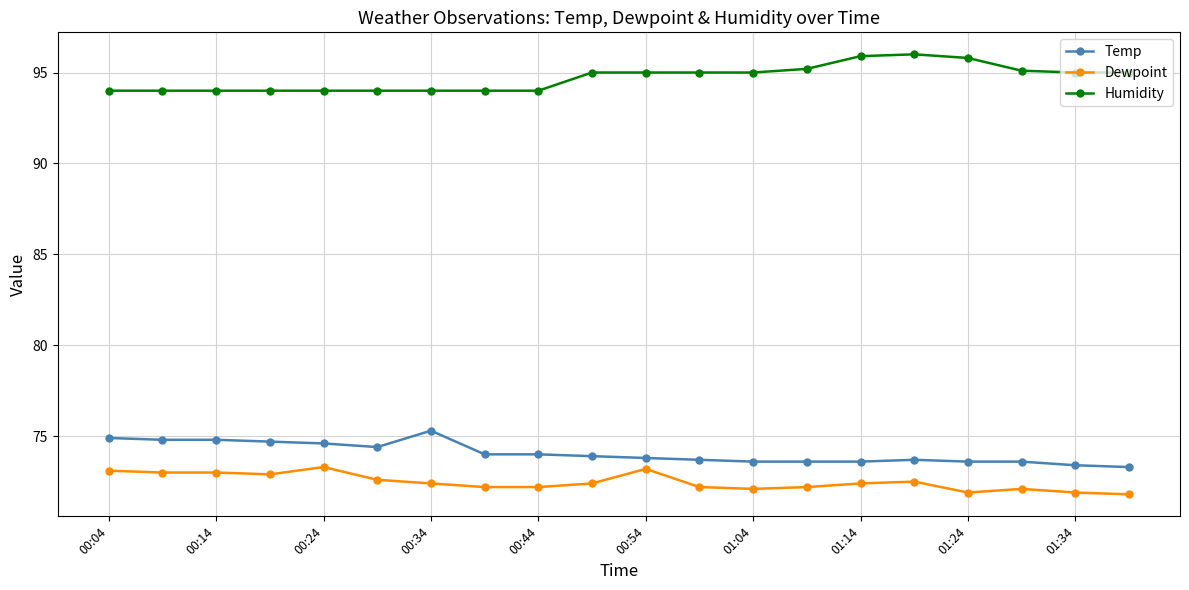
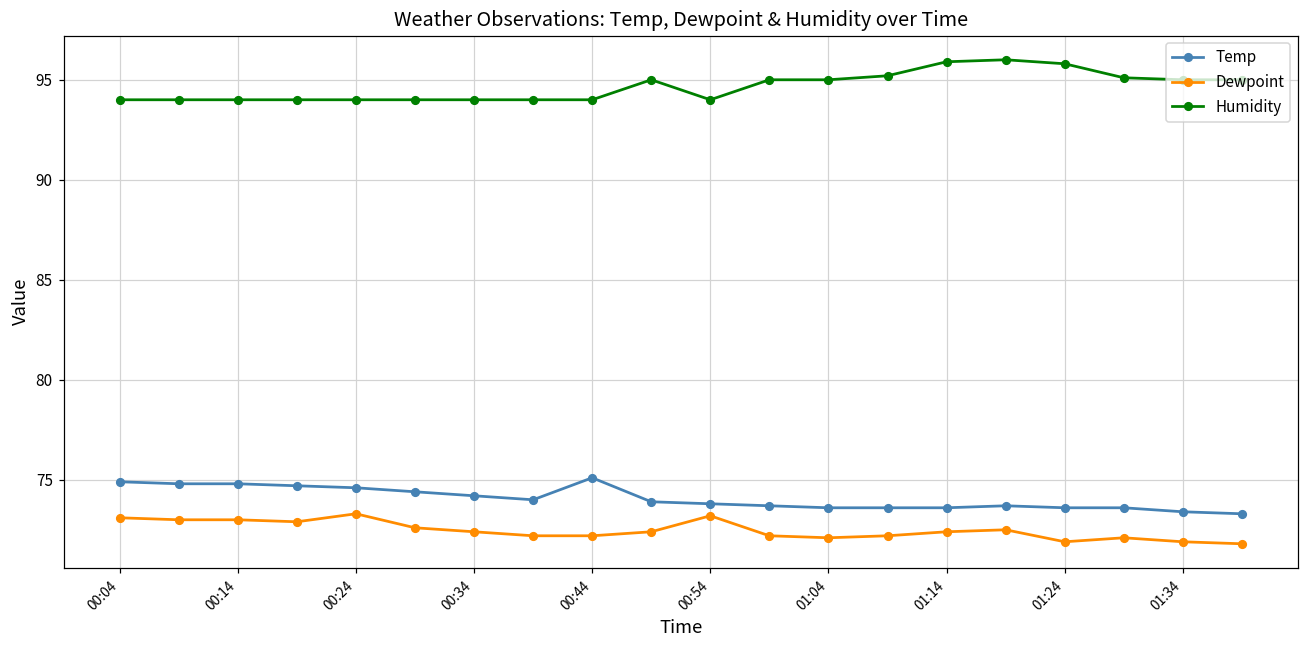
Temp, 00:34: 75.3 -> 74.2
Temp, 00:44: 74.0 -> 75.1
Humidity, 00:54: 95 -> 94
